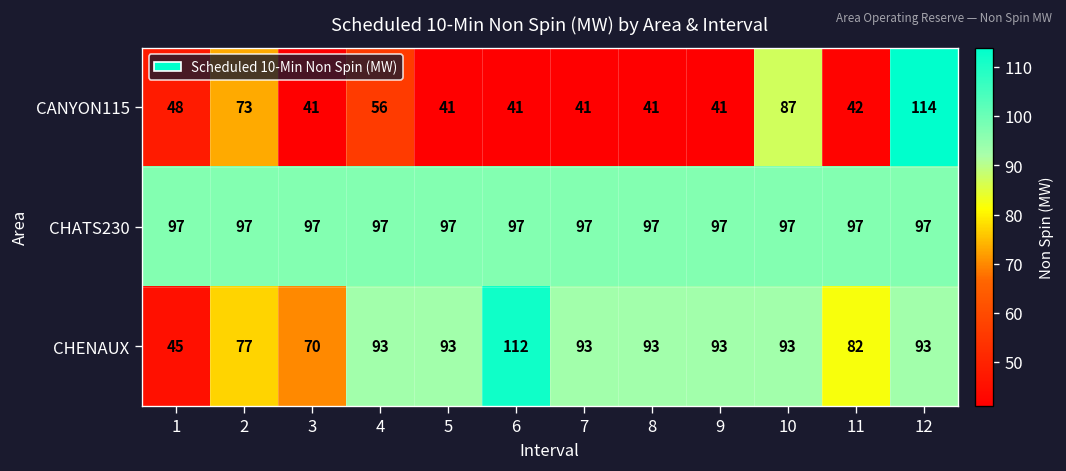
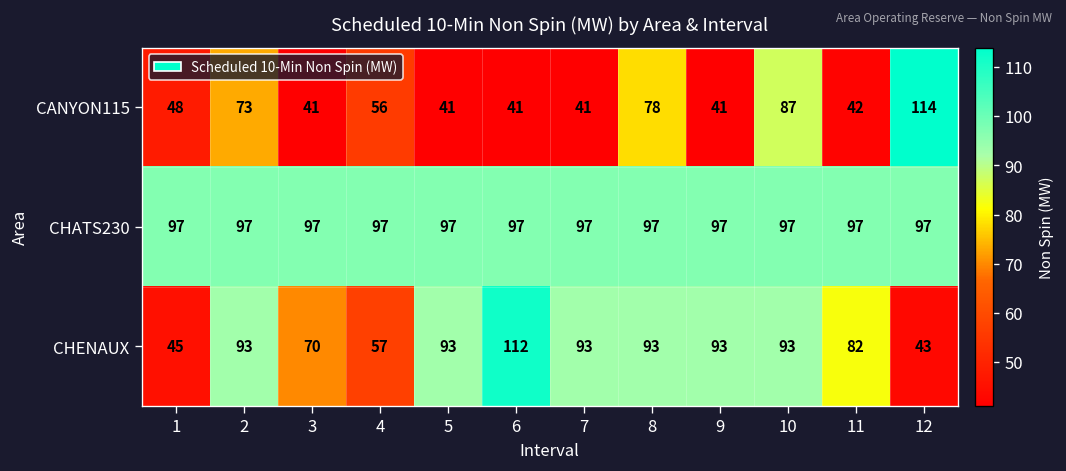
CANYON115, 8: 41 -> 78
CHENAUX, 2: 77 -> 93
CHENAUX, 4: 93 -> 57
CHENAUX, 12: 93 -> 43
